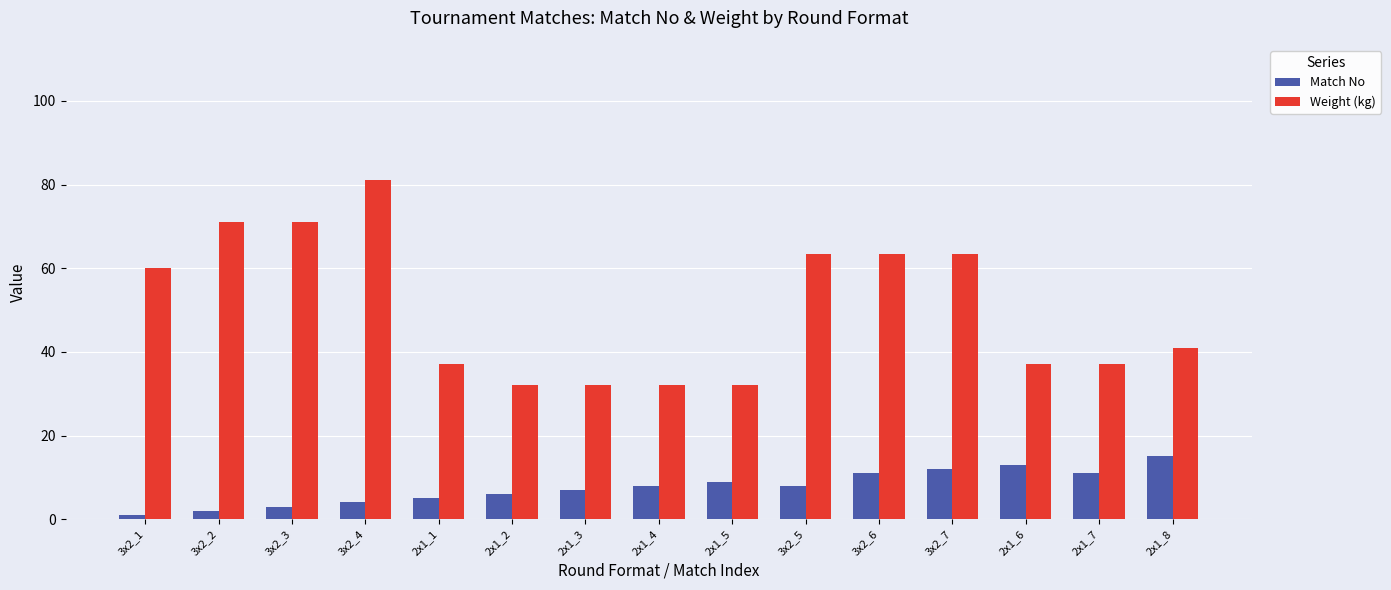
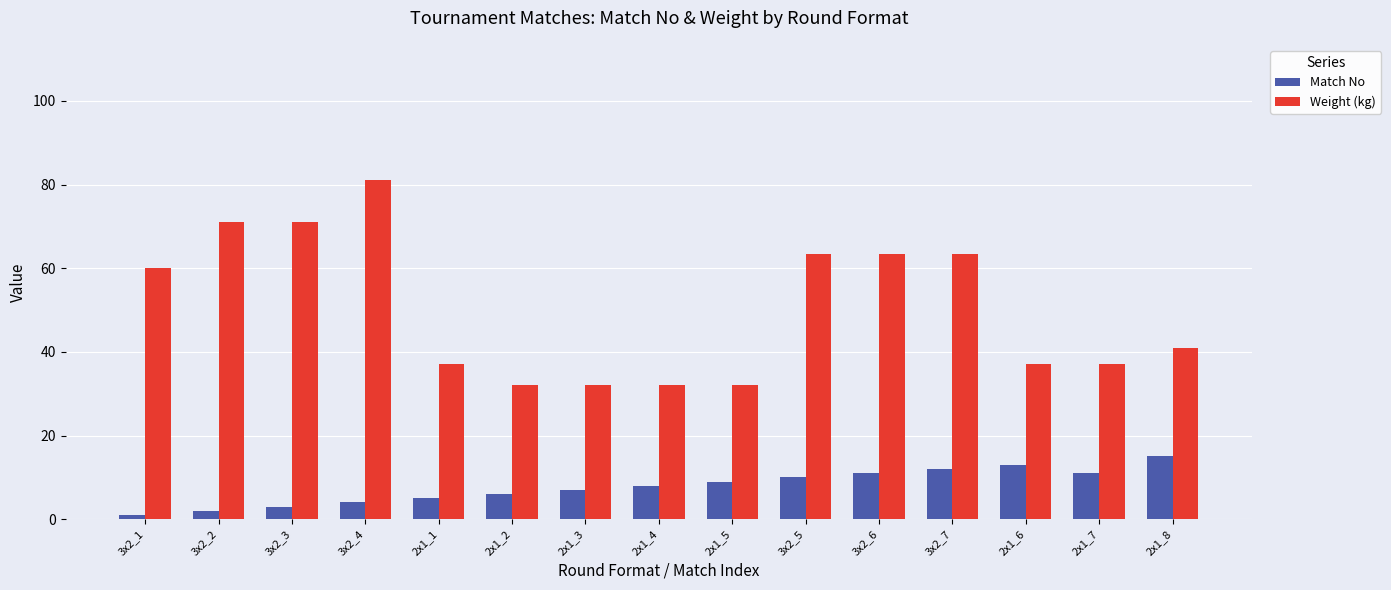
Match No, 3x2_5: 8 -> 10
